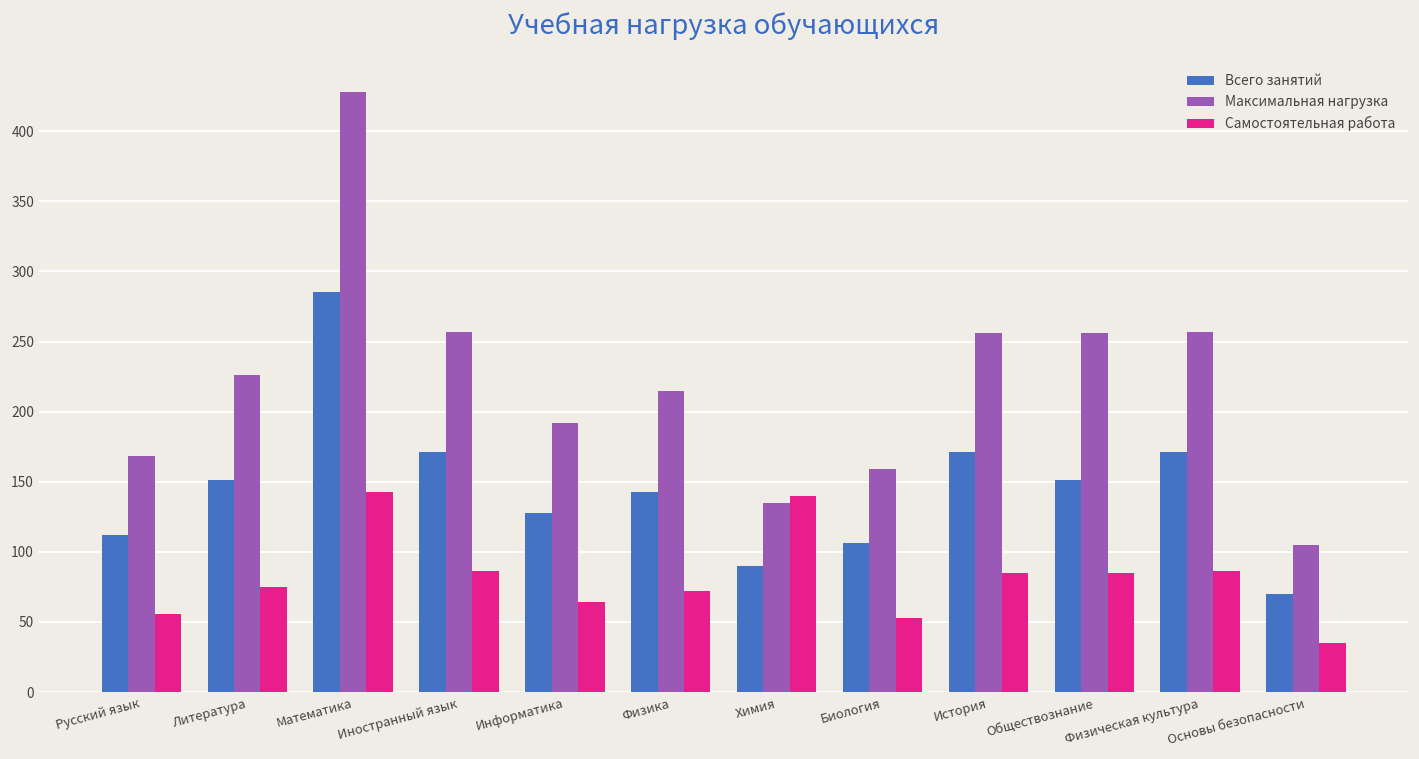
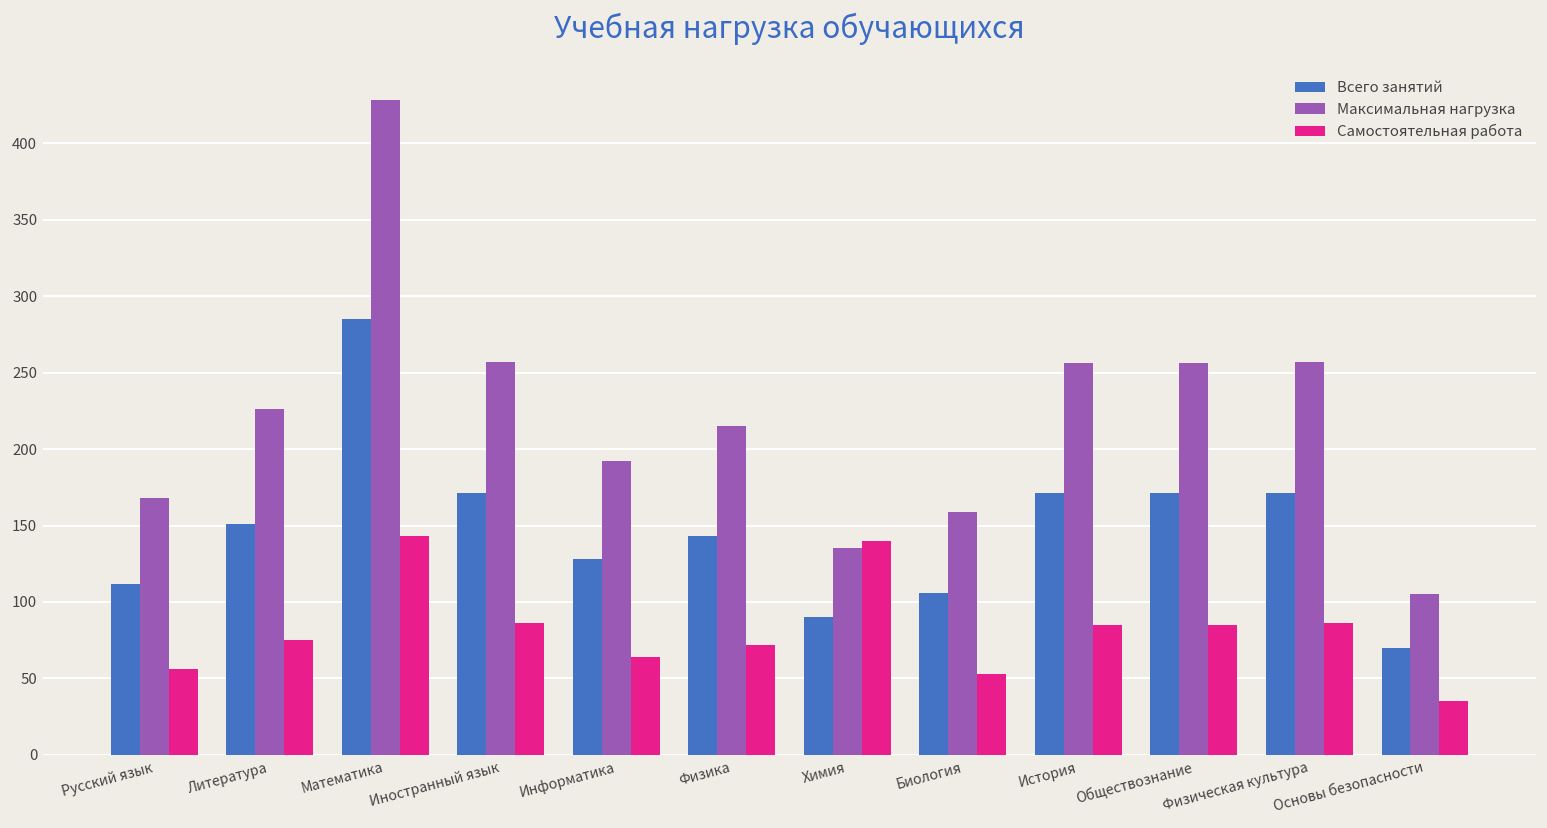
Всего занятий, Обществознание: 151 -> 171
